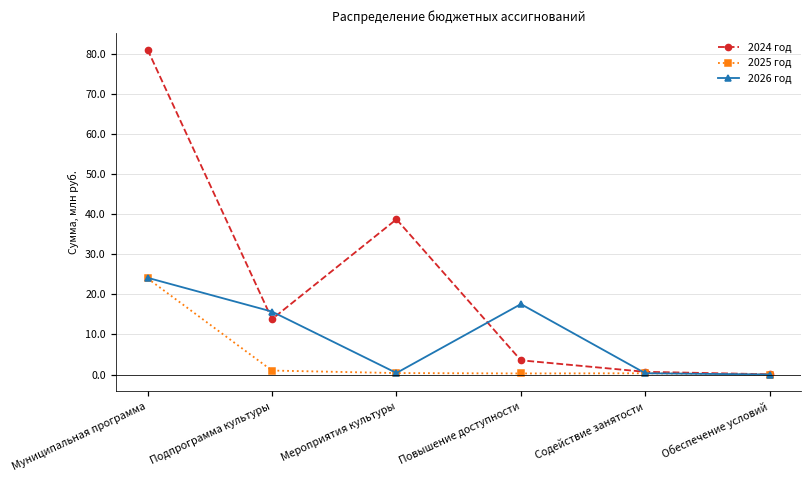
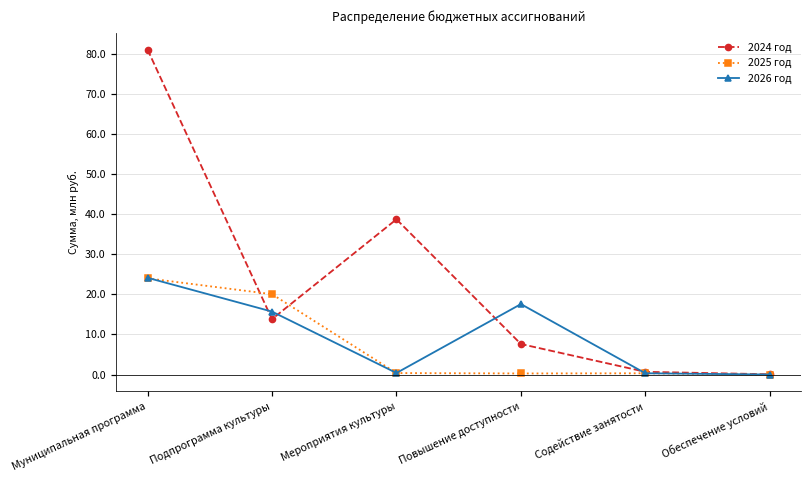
2025 год, Подпрограмма культуры: 1 -> 20
2024 год, Повышение доступности: 4 -> 8
